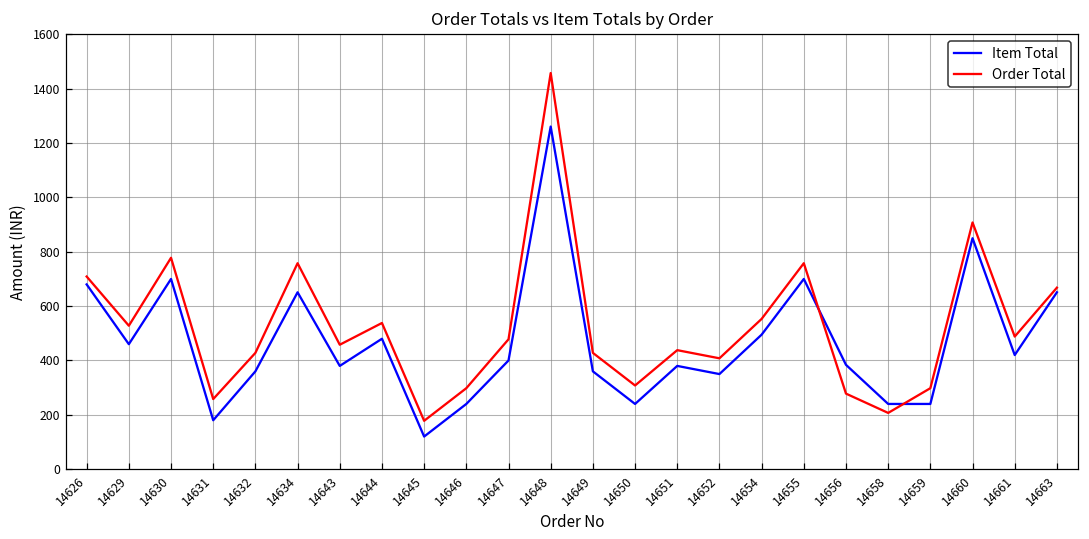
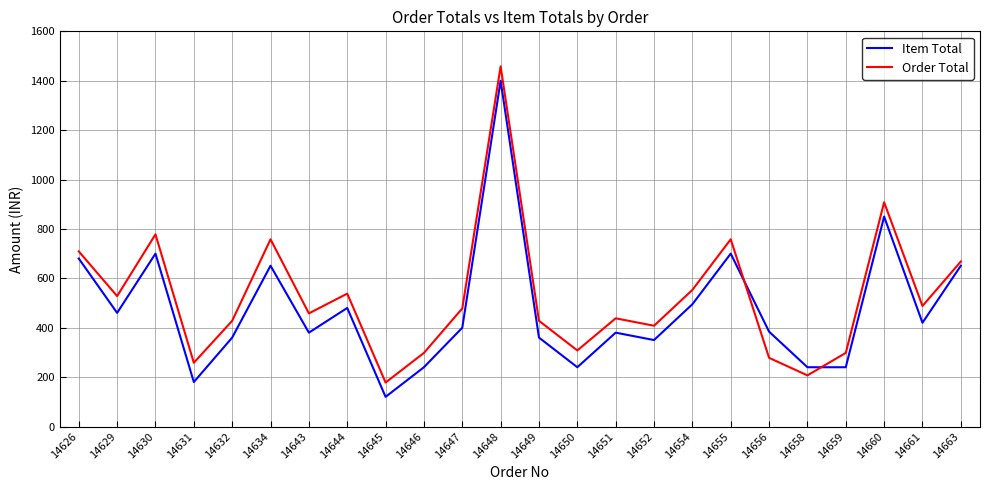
Item Total, 14648: 1260 -> 1400
